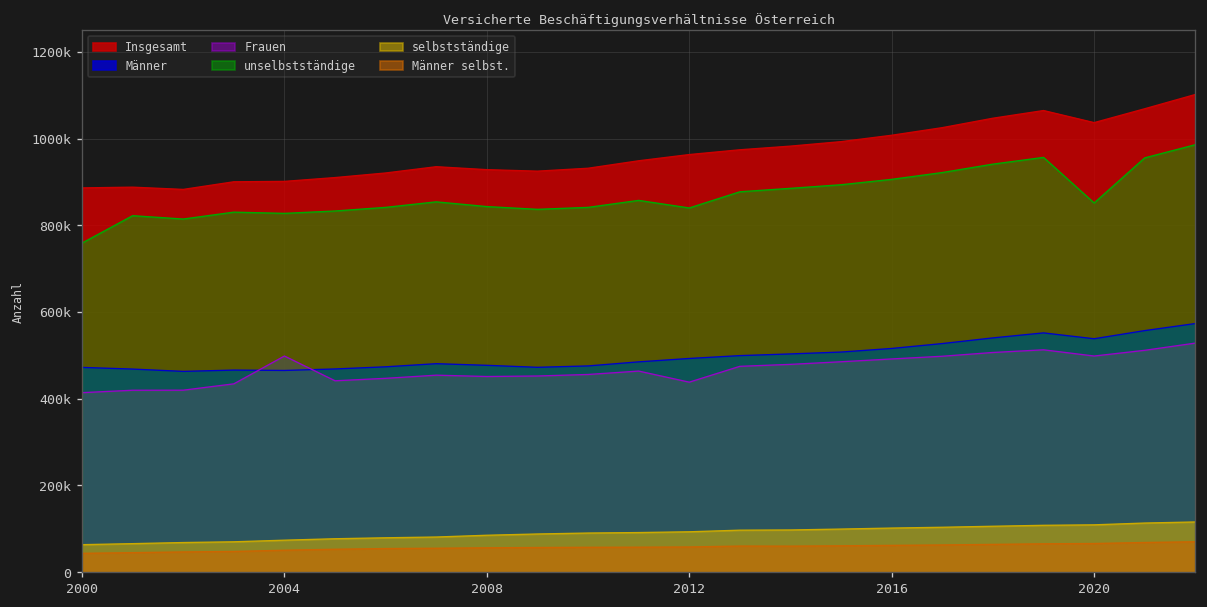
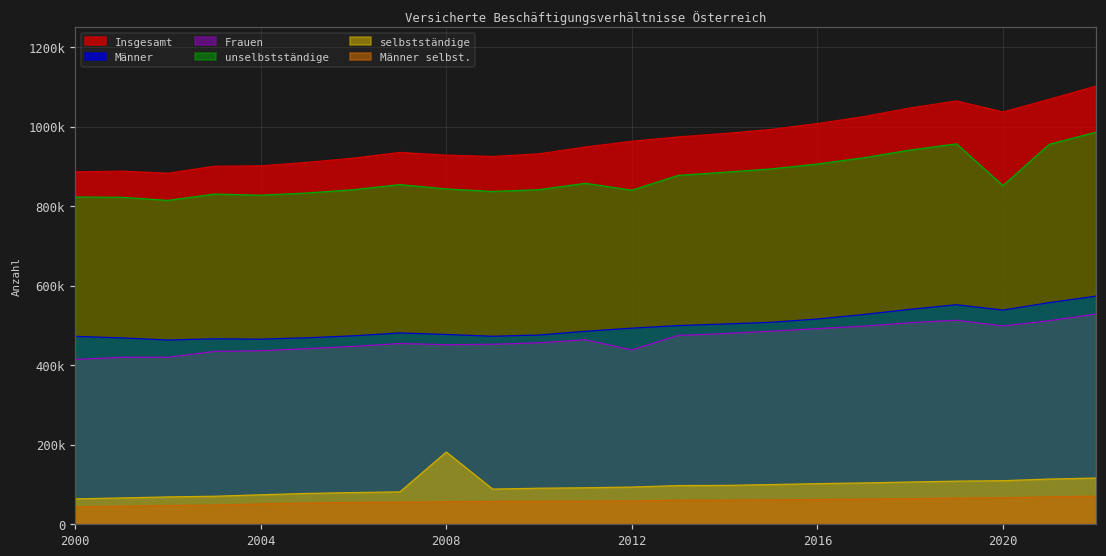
unselbstständige, 2000: 760000 -> 820000
Frauen, 2004: 500000 -> 440000
selbstständige, 2008: 90000 -> 180000
